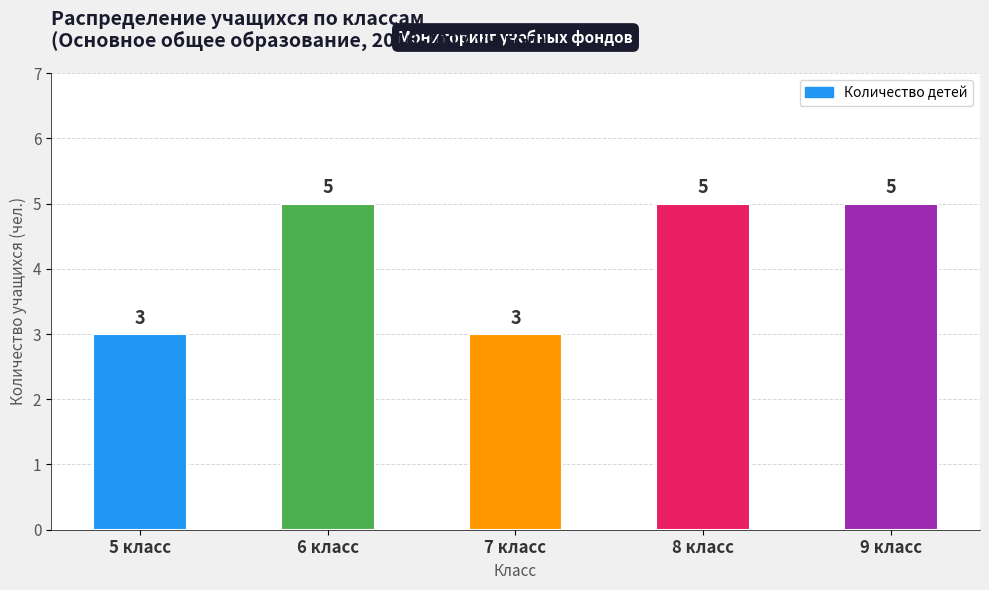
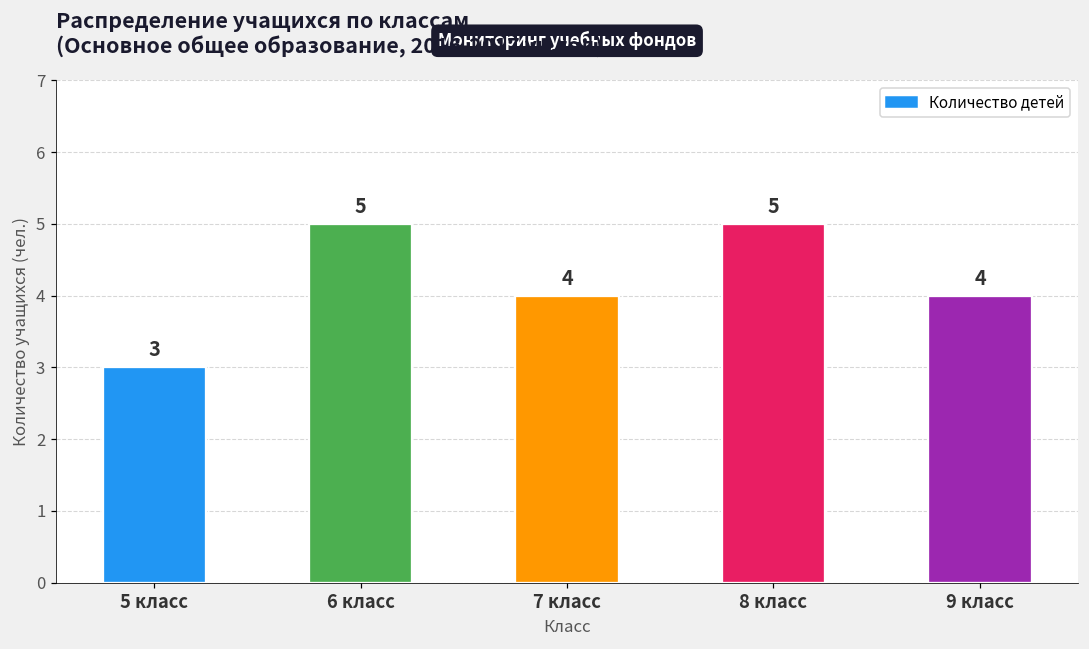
7 класс: 3 -> 4
9 класс: 5 -> 4
